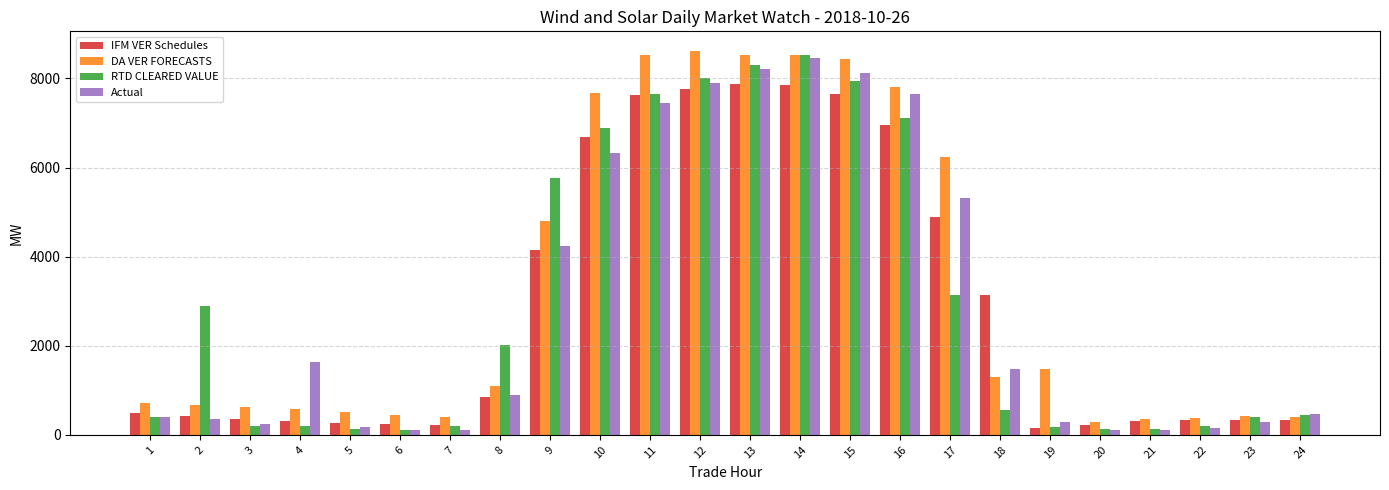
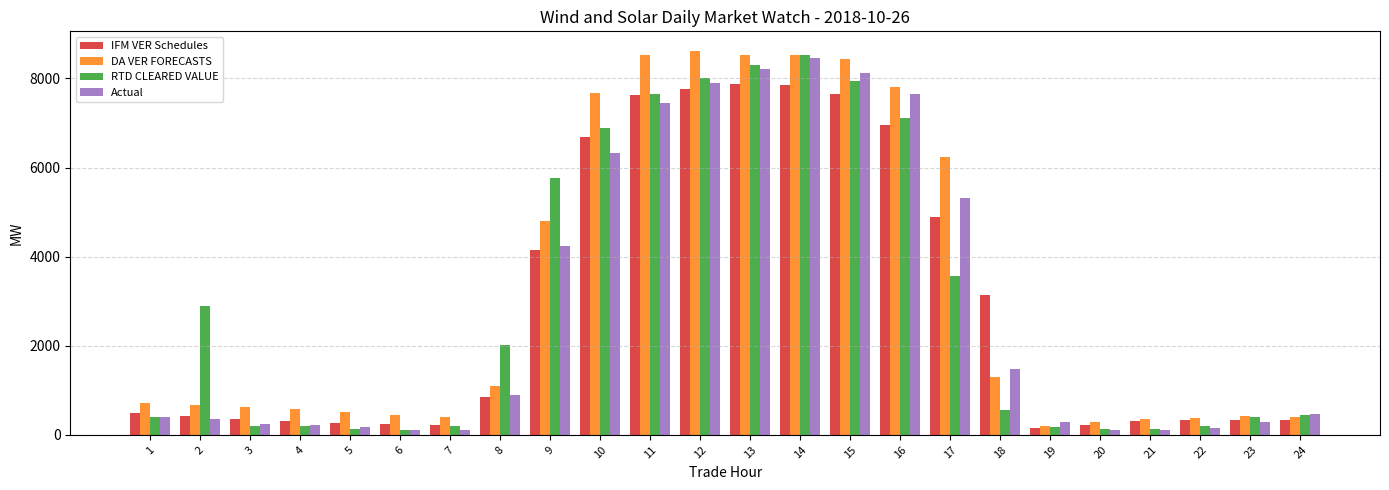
Actual, 4: 1600 -> 200
RTD CLEARED VALUE, 17: 3100 -> 3600
DA VER FORECASTS, 19: 1500 -> 200
